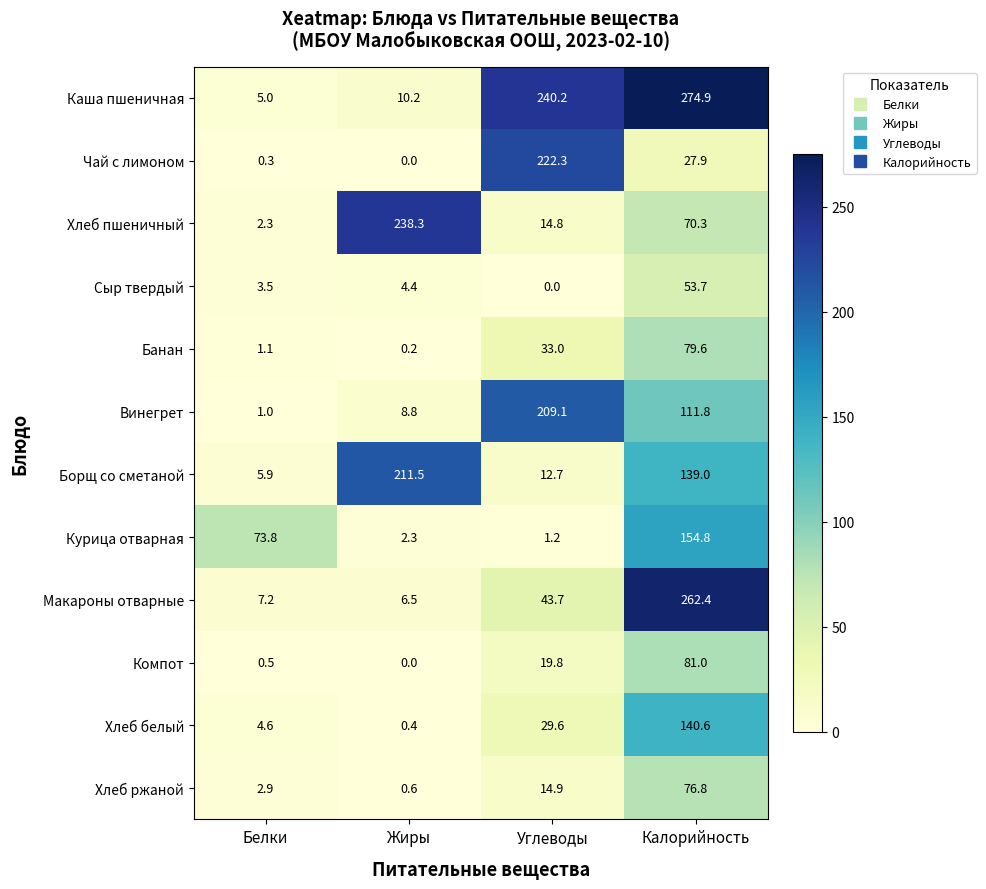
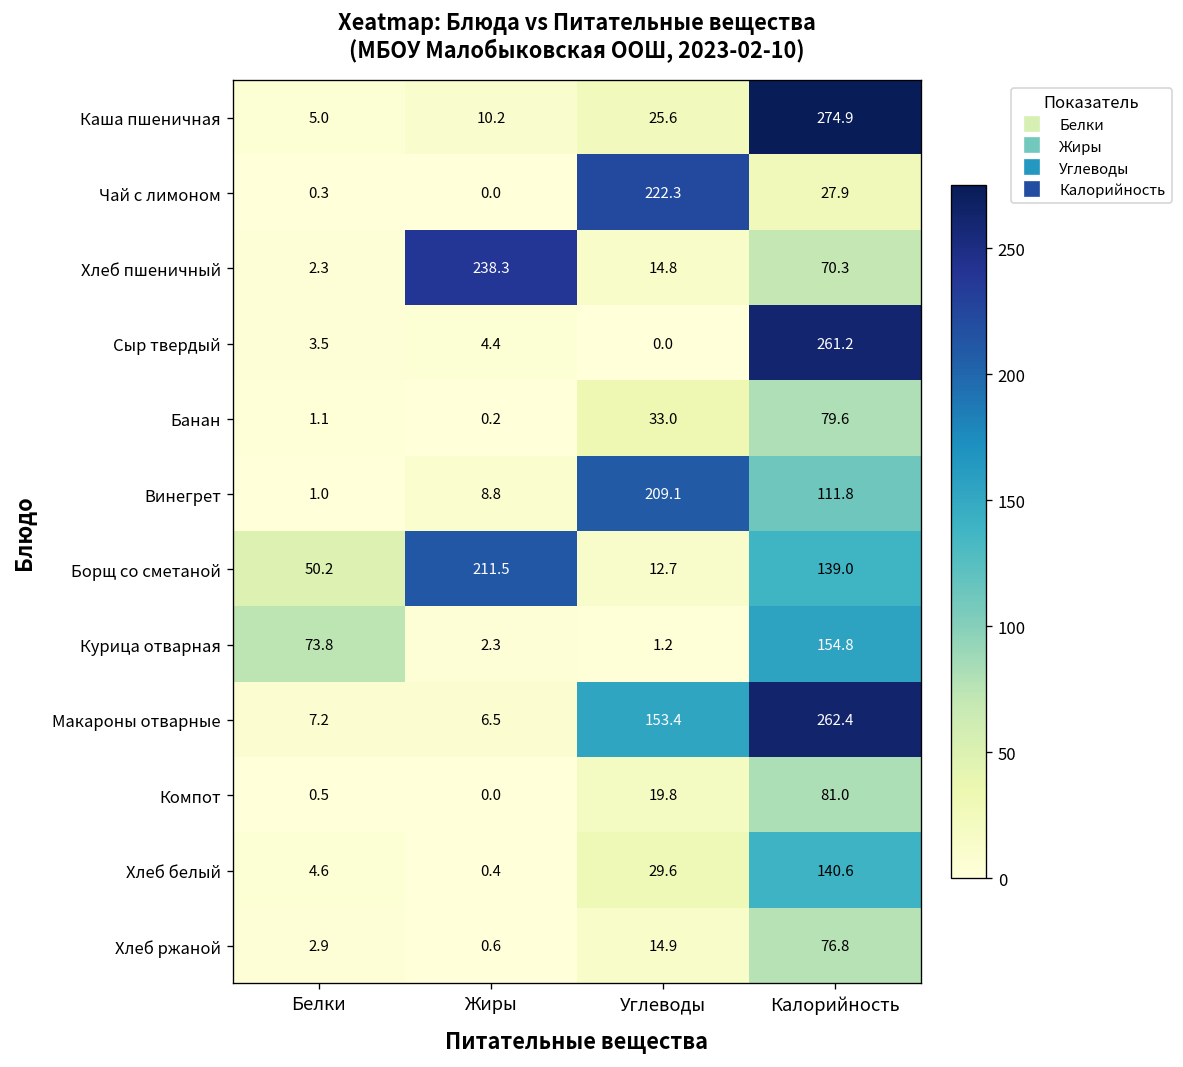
Каша пшеничная, Углеводы: 240.2 -> 25.6
Сыр твердый, Калорийность: 53.7 -> 261.2
Борщ со сметаной, Белки: 5.9 -> 50.2
Макароны отварные, Углеводы: 43.7 -> 153.4
